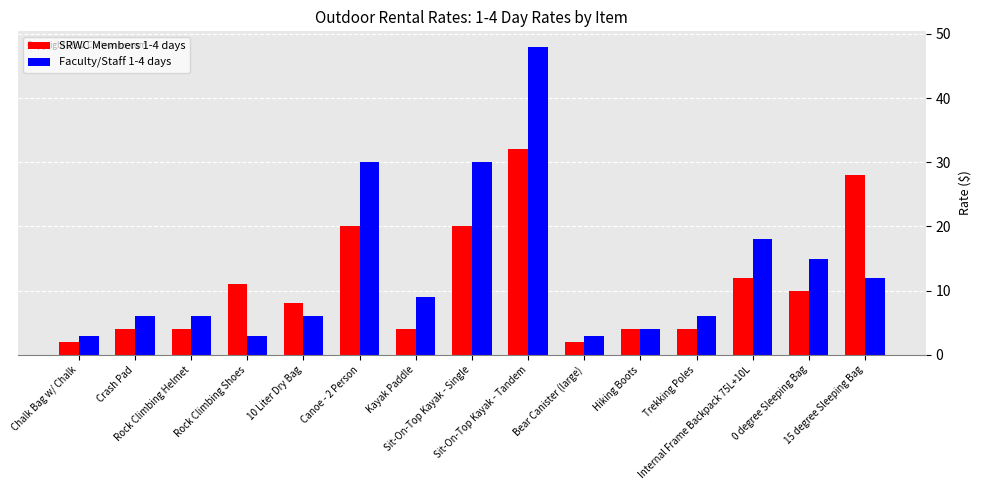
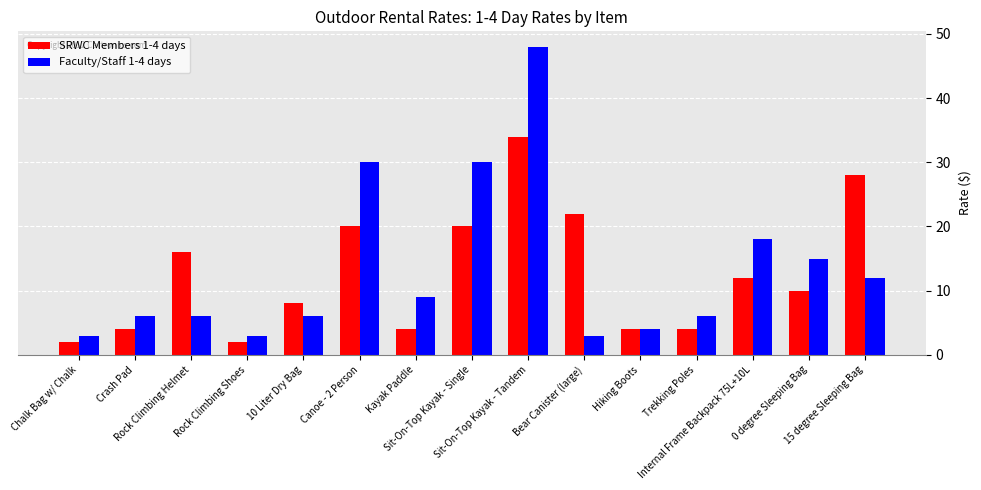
SRWC Members 1-4 days, Rock Climbing Helmet: 4 -> 16
SRWC Members 1-4 days, Rock Climbing Shoes: 11 -> 2
SRWC Members 1-4 days, Sit-On-Top Kayak - Tandem: 32 -> 34
SRWC Members 1-4 days, Bear Canister (large): 2 -> 22
